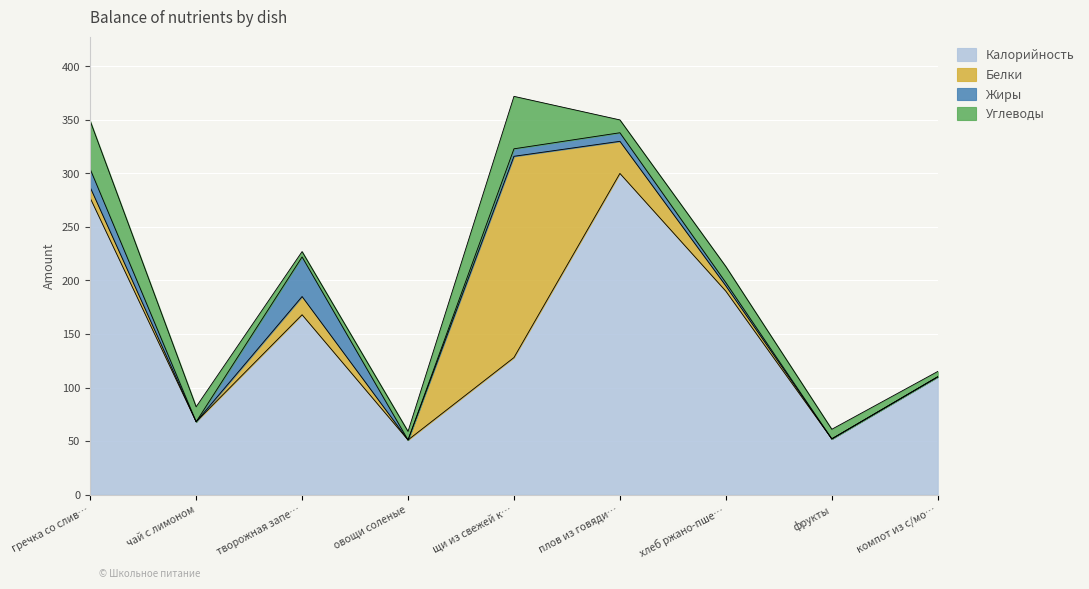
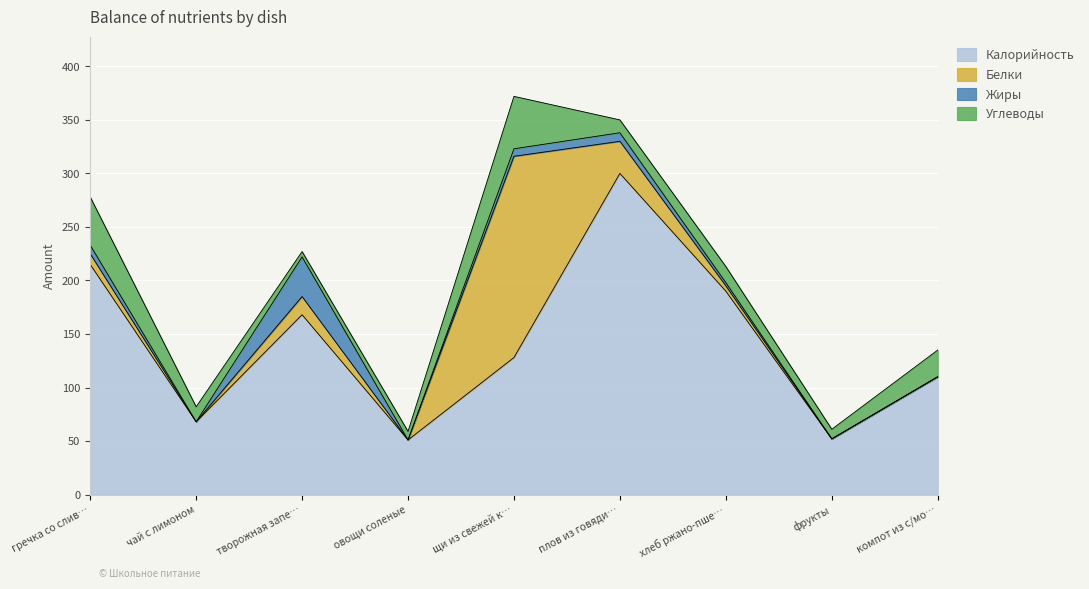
Калорийность, гречка со слив…: 277 -> 215
Жиры, гречка со слив…: 17 -> 8
Углеводы, компот из с/мо…: 5 -> 25
